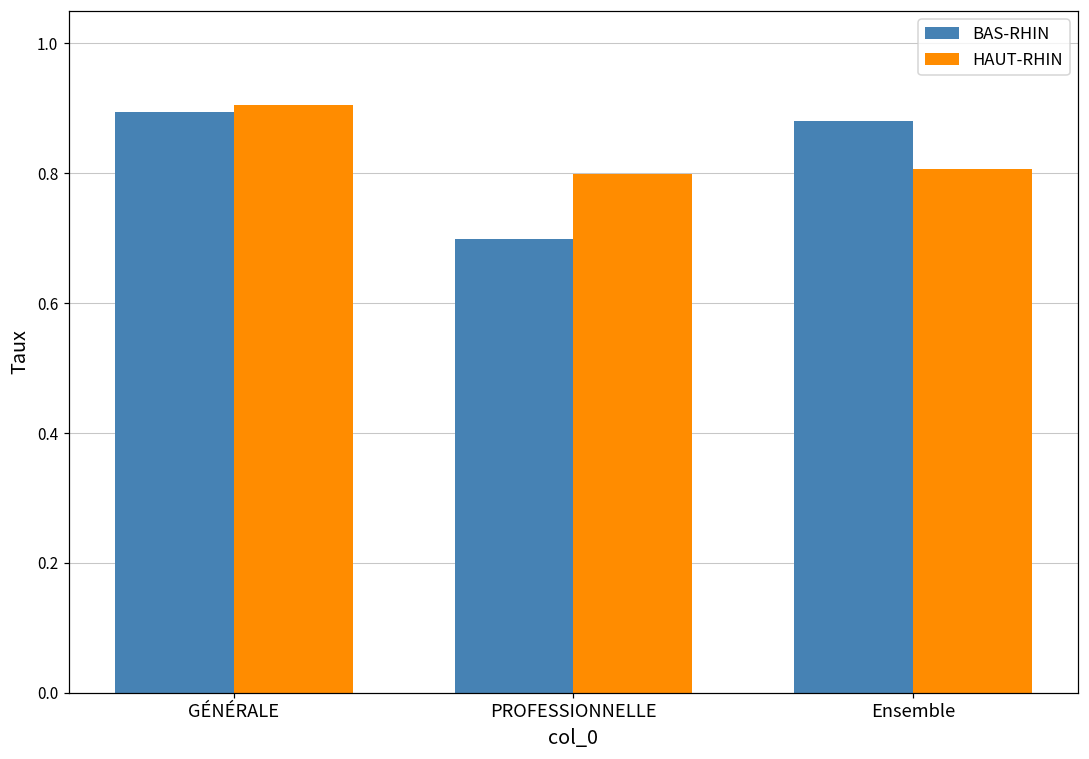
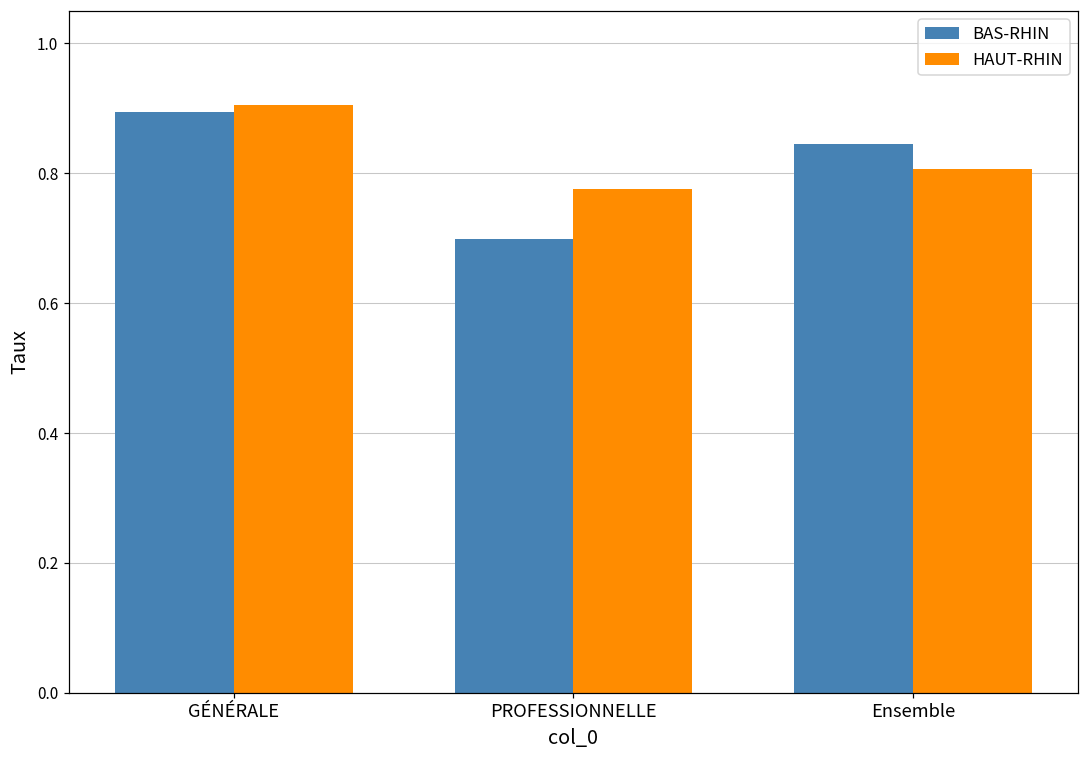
HAUT-RHIN, PROFESSIONNELLE: 0.80 -> 0.78
BAS-RHIN, Ensemble: 0.88 -> 0.84
